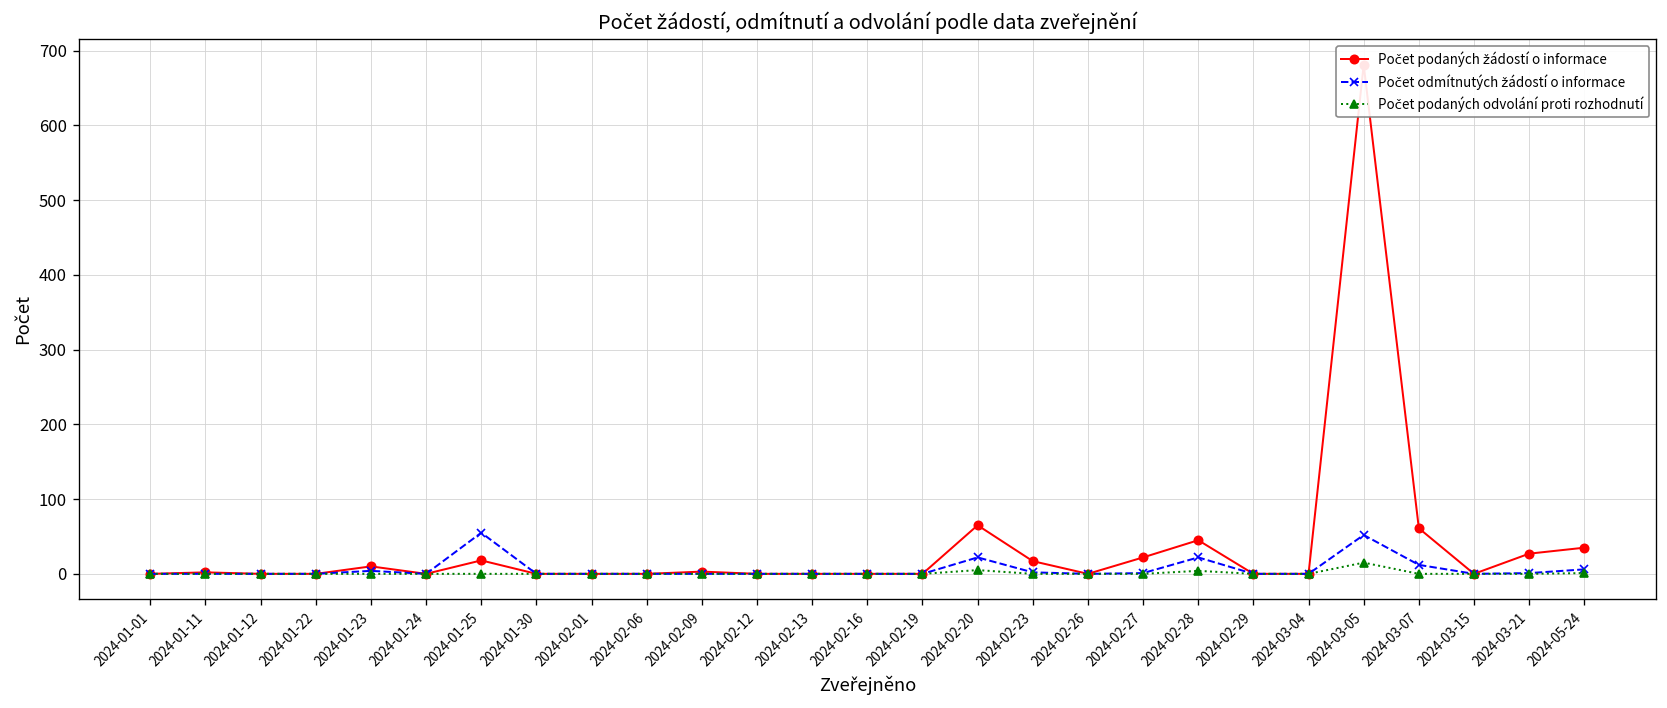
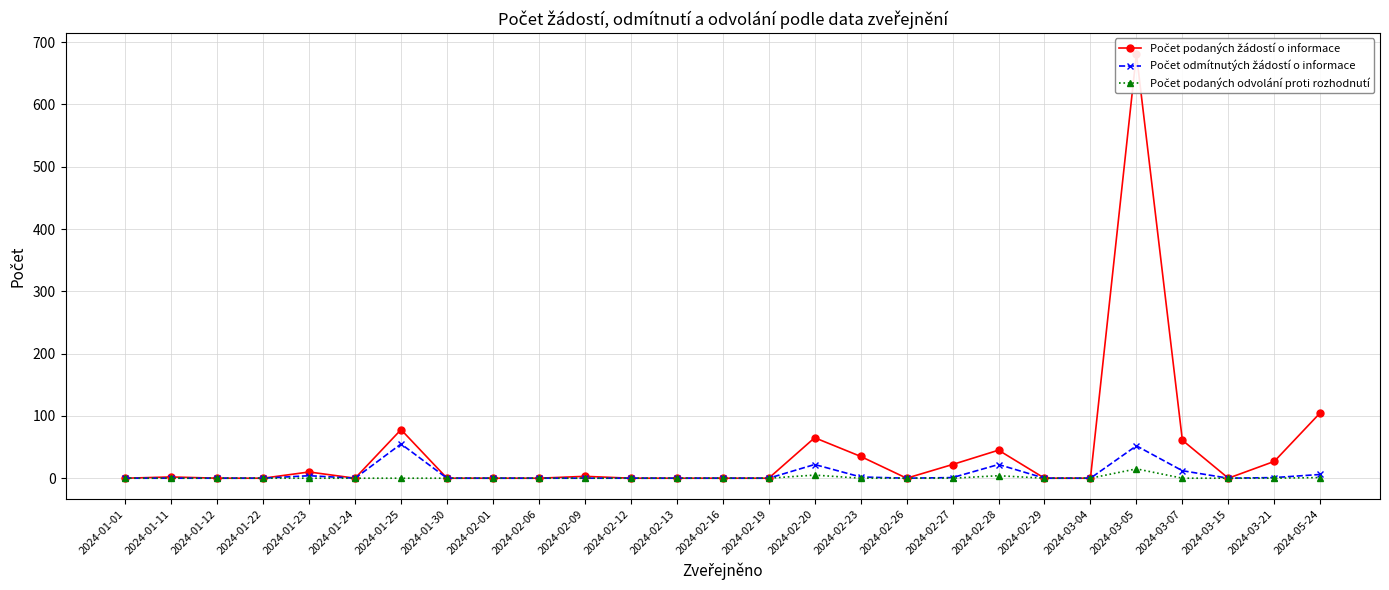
Počet podaných žádostí o informace, 2024-01-25: 20 -> 80
Počet podaných žádostí o informace, 2024-02-23: 20 -> 40
Počet podaných žádostí o informace, 2024-05-24: 40 -> 110
